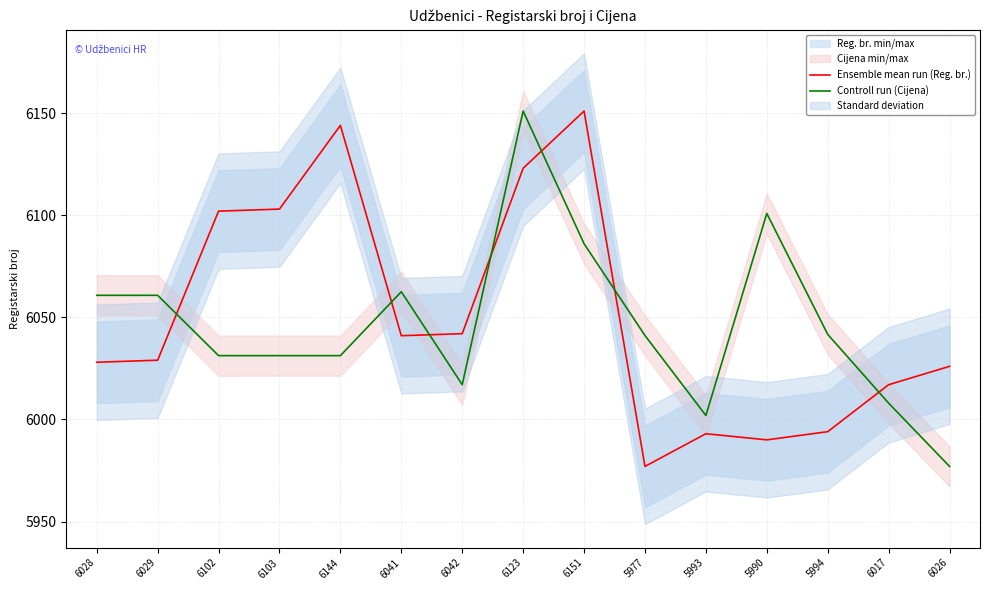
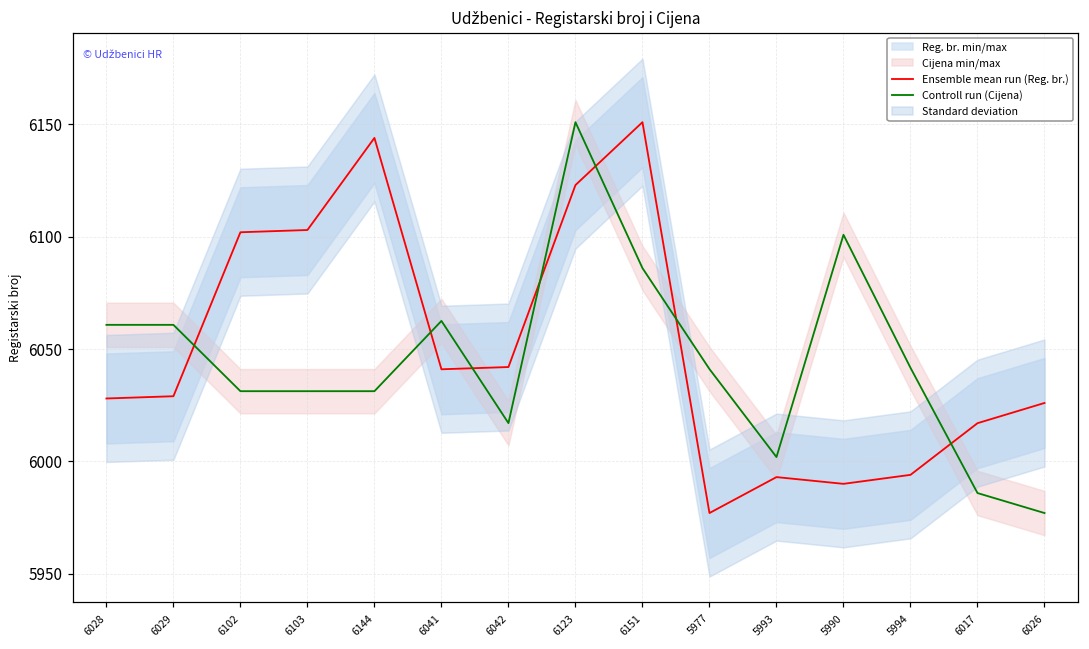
Controll run (Cijena), 6017: 6008 -> 5986
